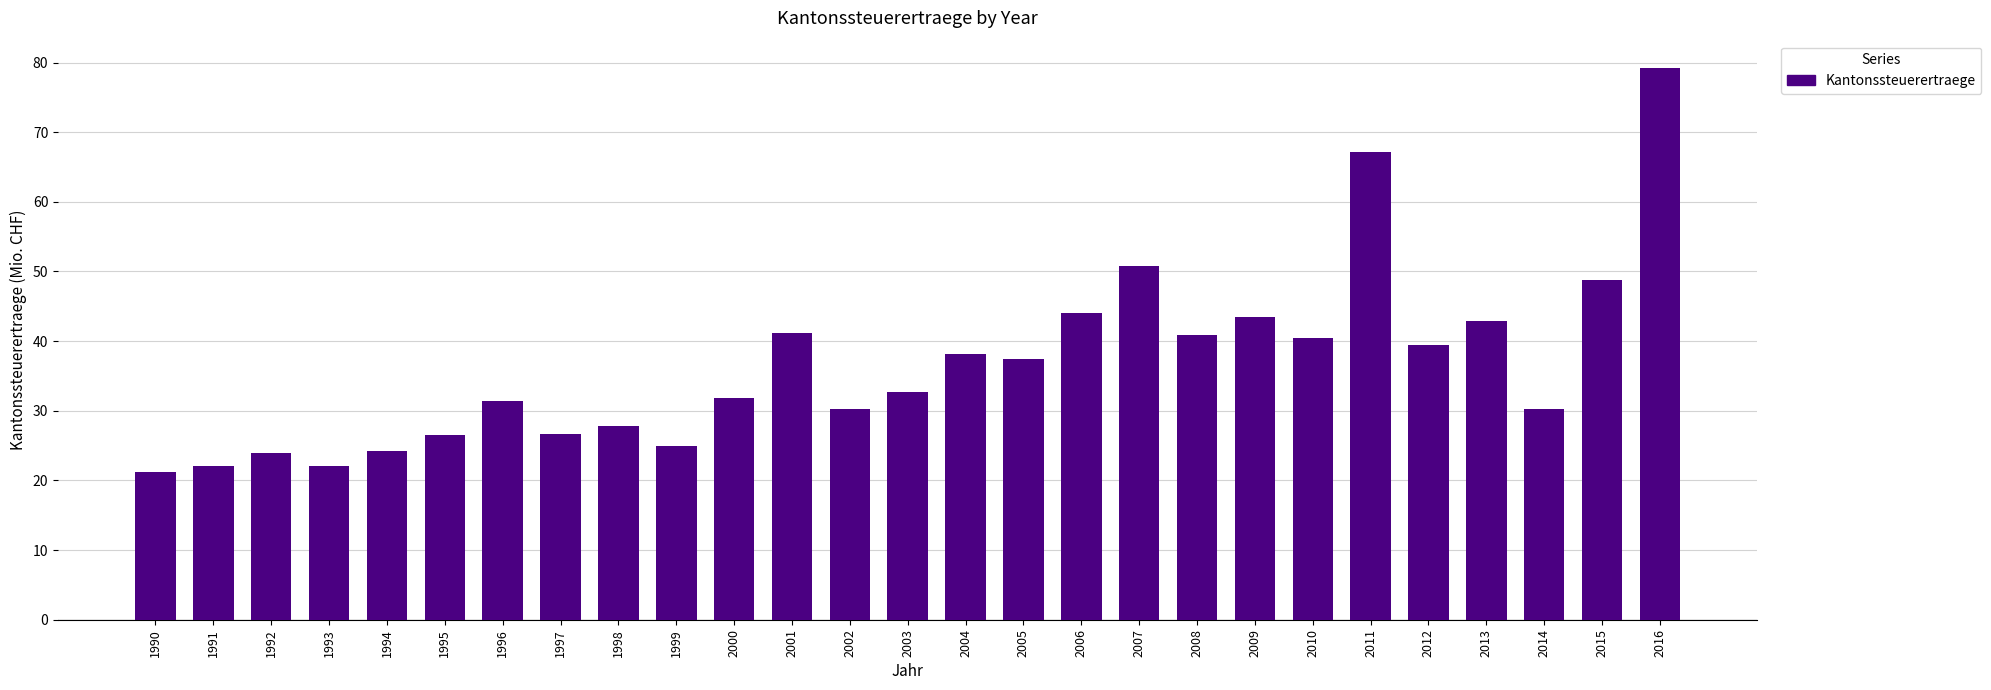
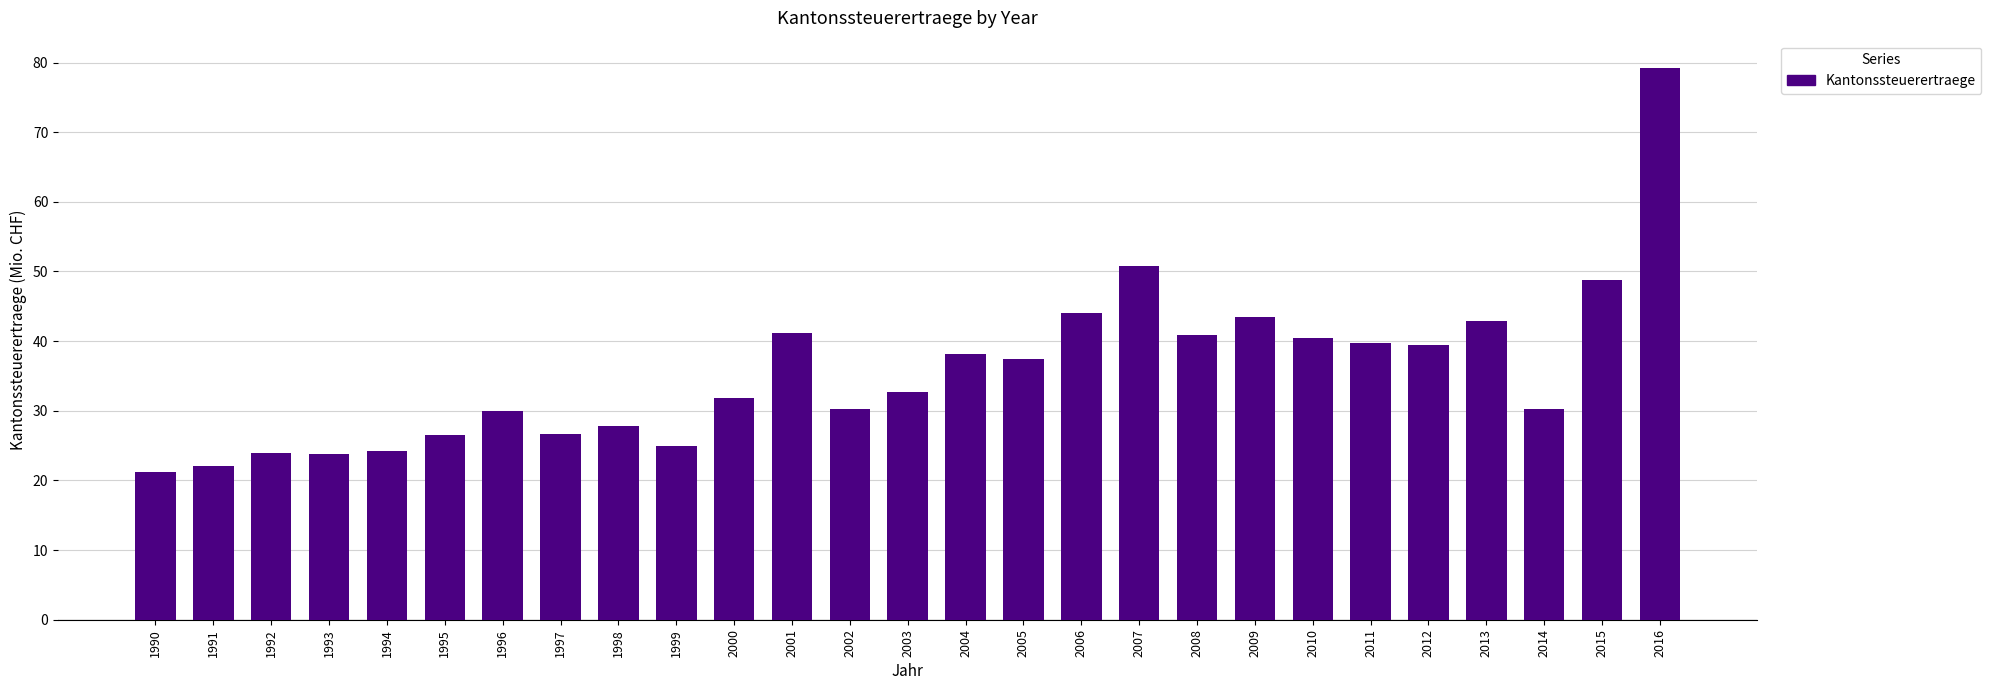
1993: 22 -> 24
1996: 31 -> 30
2011: 67 -> 40
